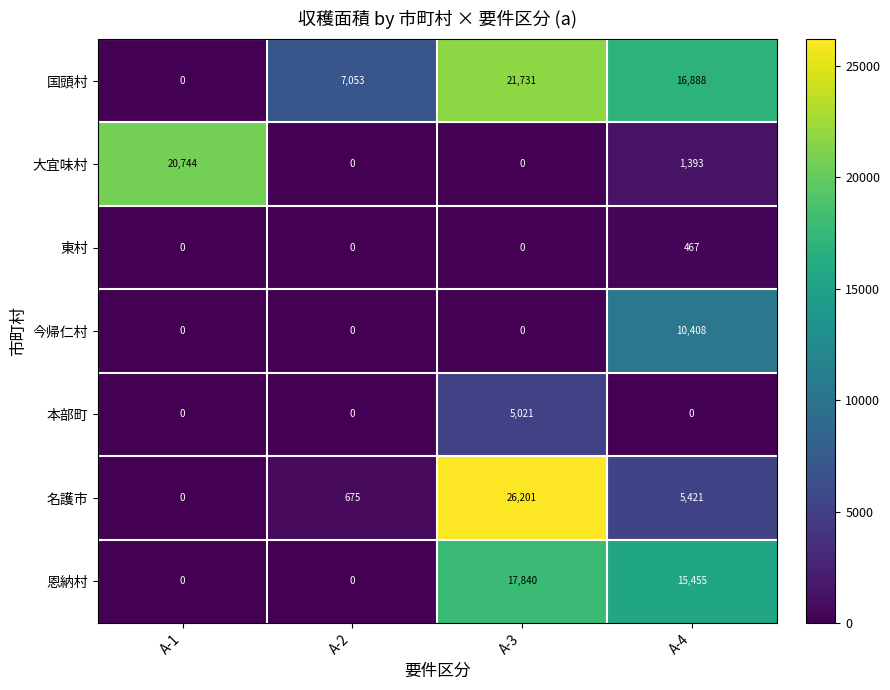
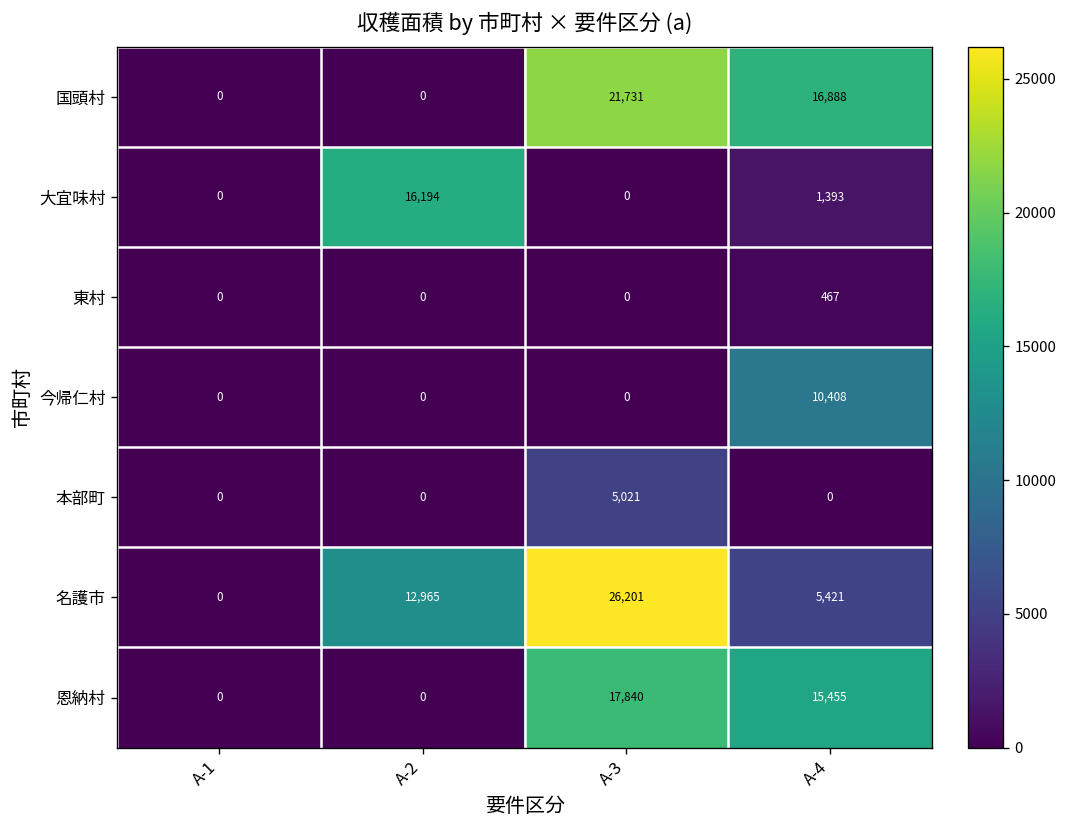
国頭村, A-2: 7,053 -> 0
大宜味村, A-1: 20,744 -> 0
大宜味村, A-2: 0 -> 16,194
名護市, A-2: 675 -> 12,965
